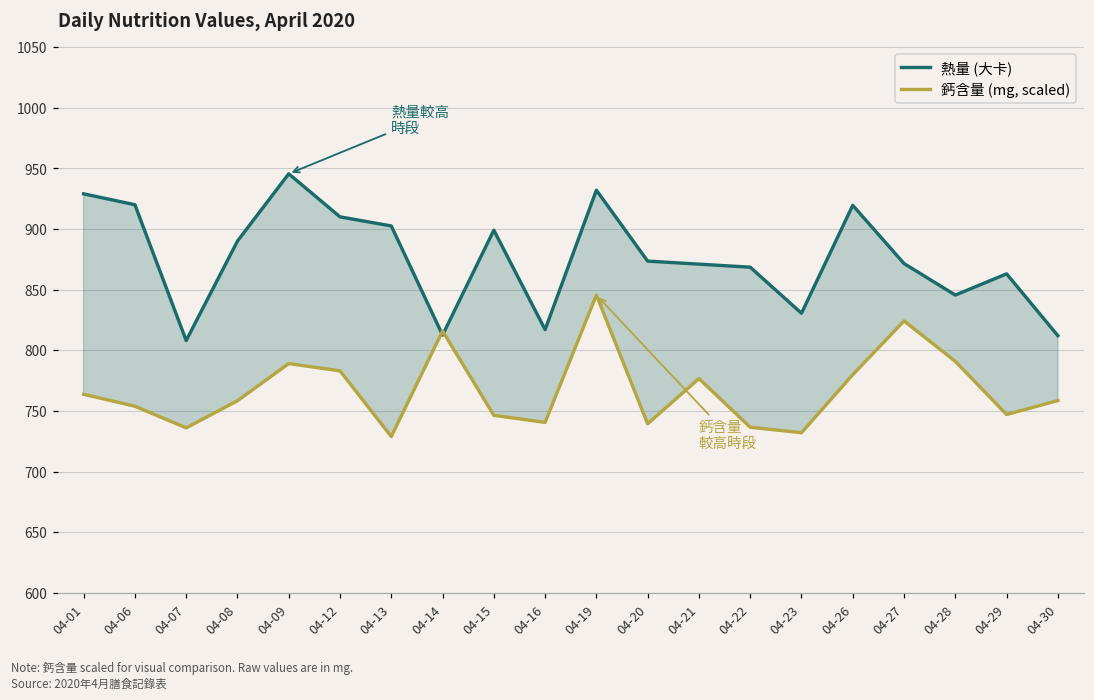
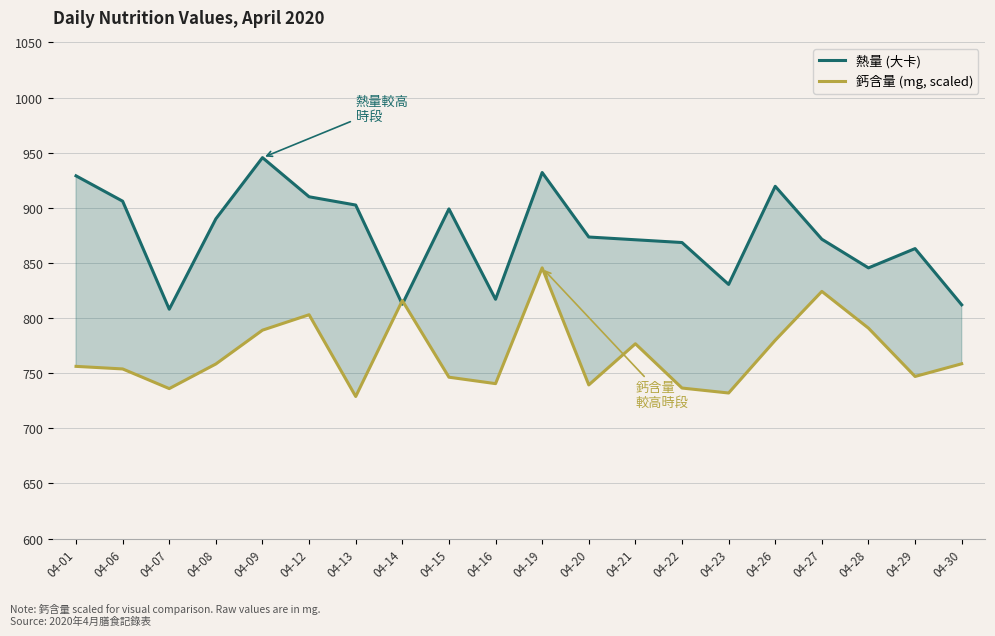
鈣含量 (mg, scaled), 04-01: 764 -> 756
熱量 (大卡), 04-06: 920 -> 906
鈣含量 (mg, scaled), 04-12: 783 -> 803
